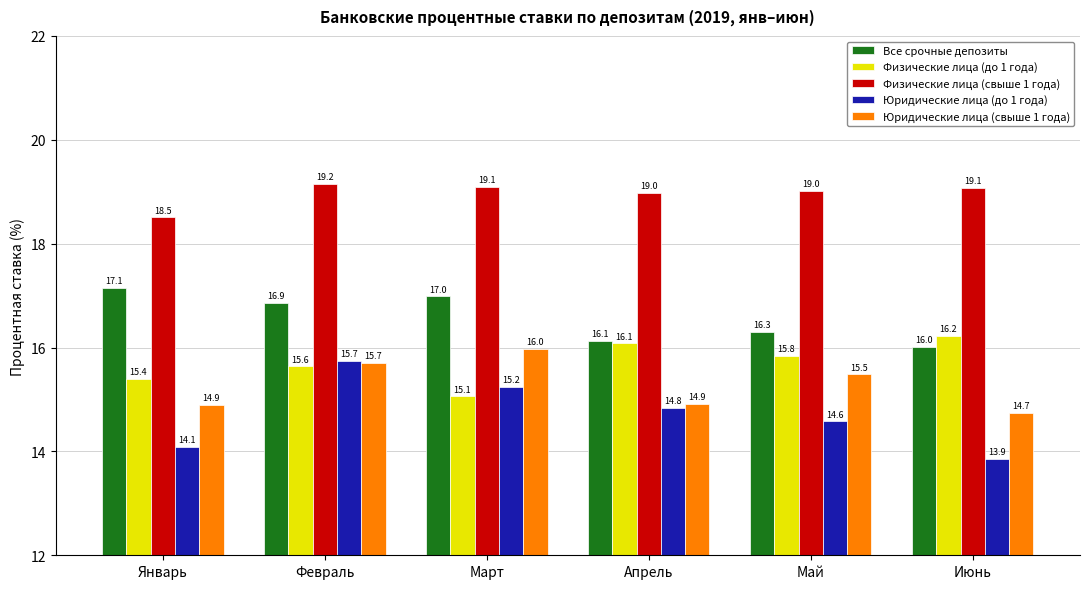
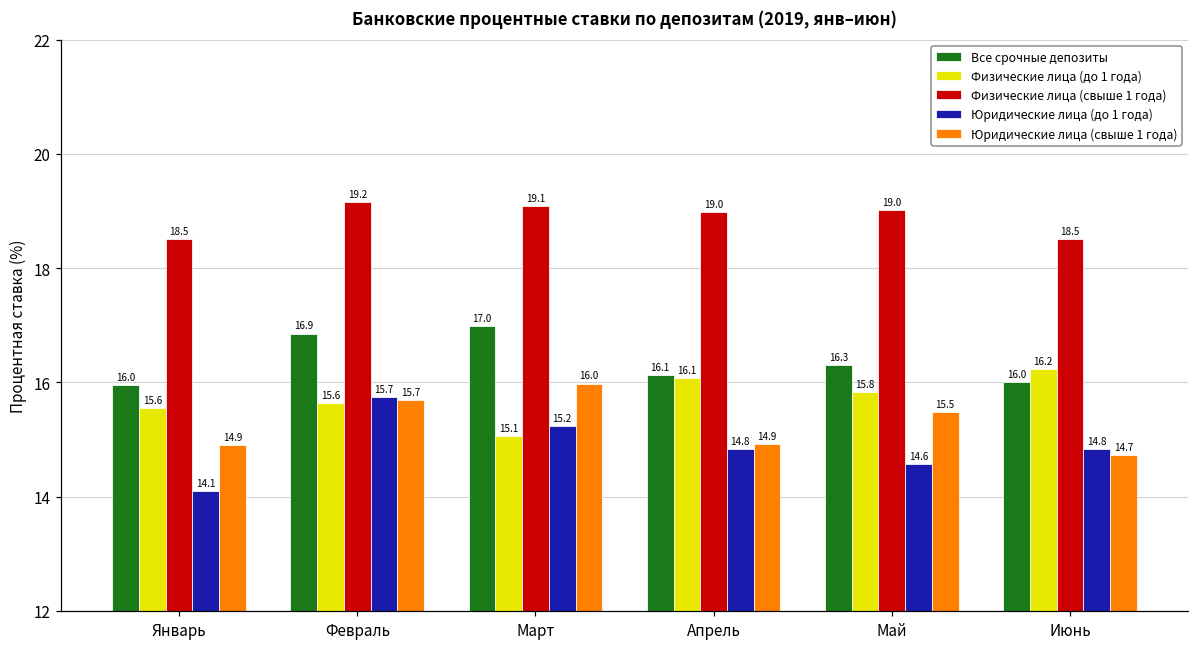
Все срочные депозиты, Январь: 17.1 -> 16.0
Физические лица (до 1 года), Январь: 15.4 -> 15.6
Физические лица (свыше 1 года), Июнь: 19.1 -> 18.5
Юридические лица (до 1 года), Июнь: 13.9 -> 14.8
